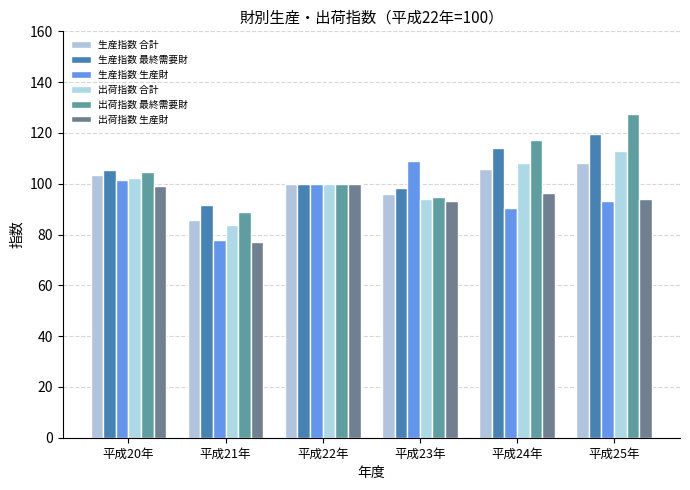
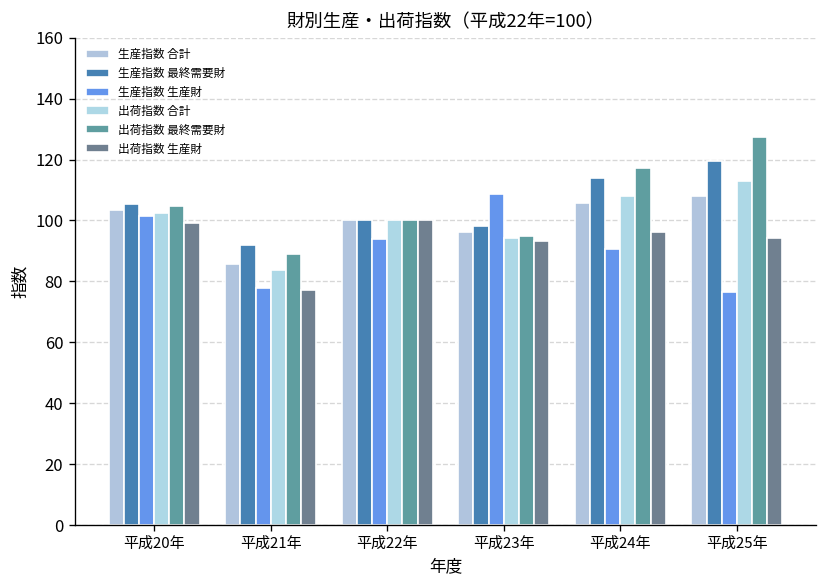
生産指数 生産財, 平成22年: 100 -> 94
生産指数 生産財, 平成25年: 93 -> 77
